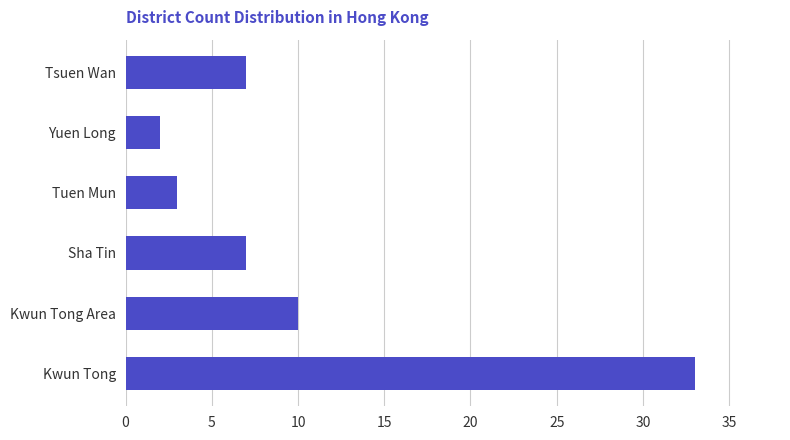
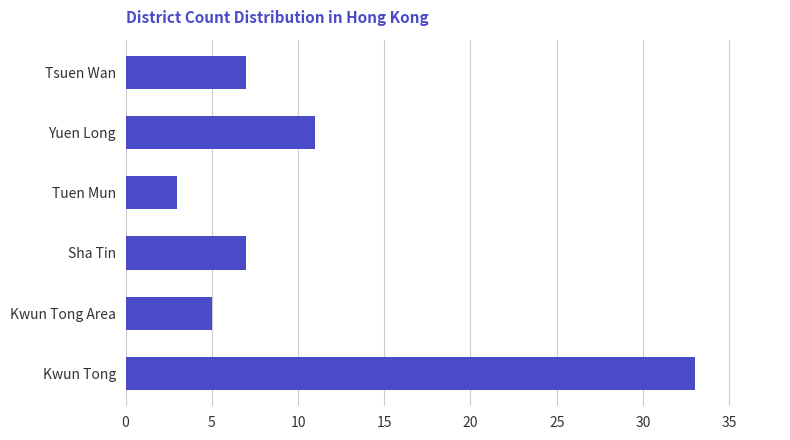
Yuen Long: 2 -> 11
Kwun Tong Area: 10 -> 5
